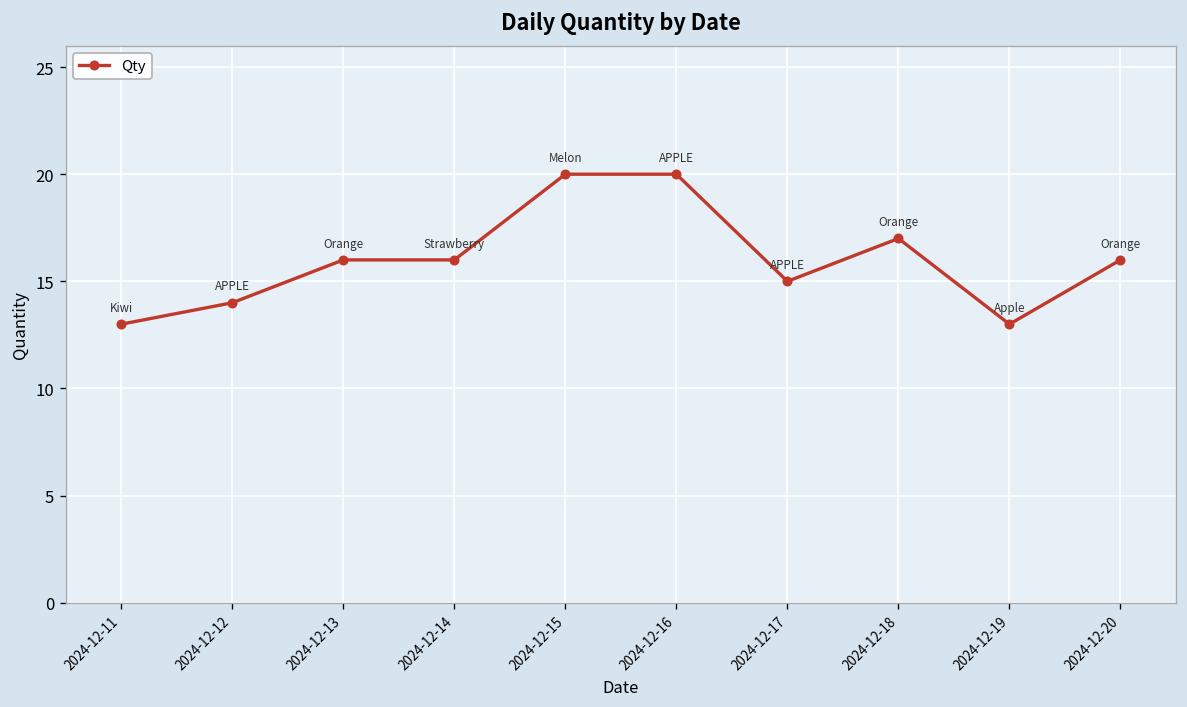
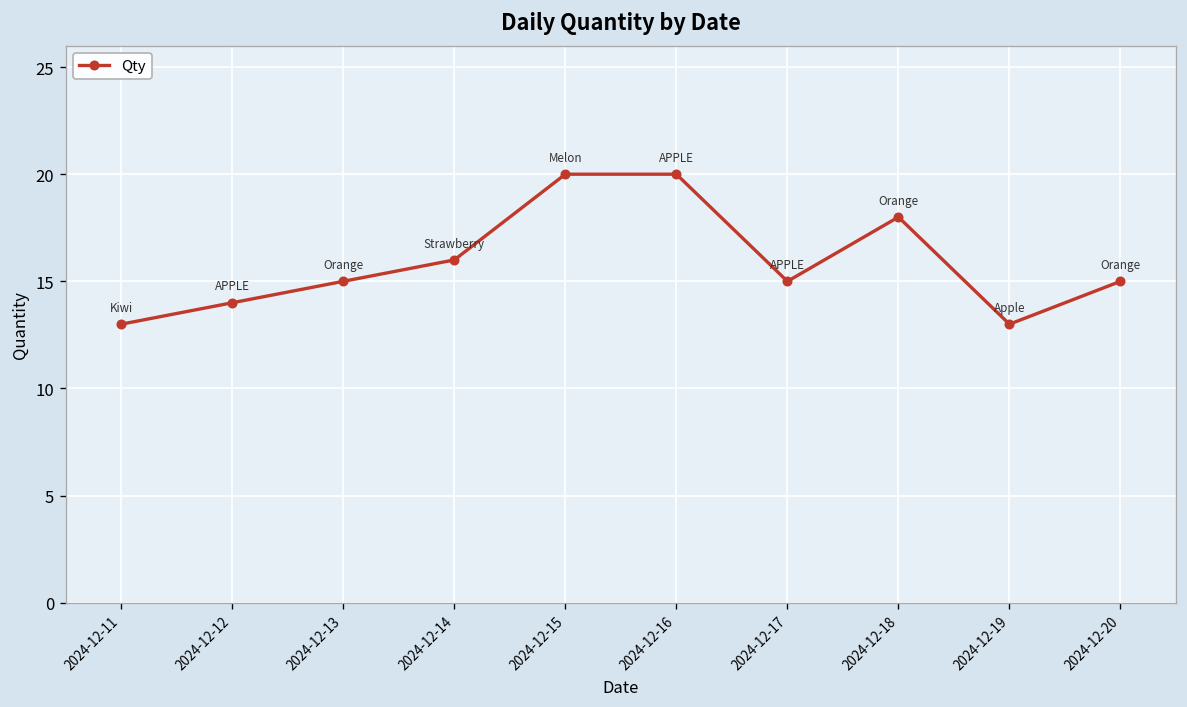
2024-12-13: 16 -> 15
2024-12-18: 17 -> 18
2024-12-20: 16 -> 15
